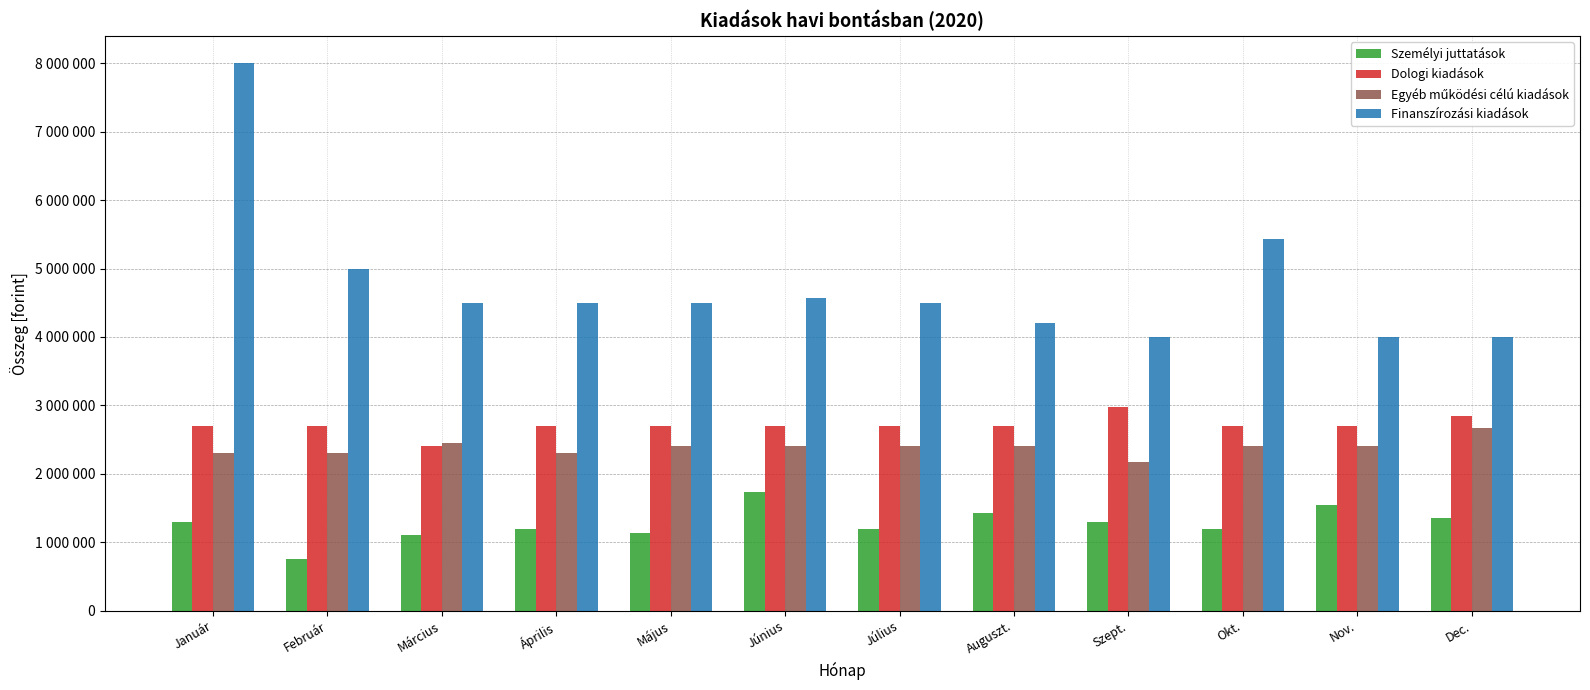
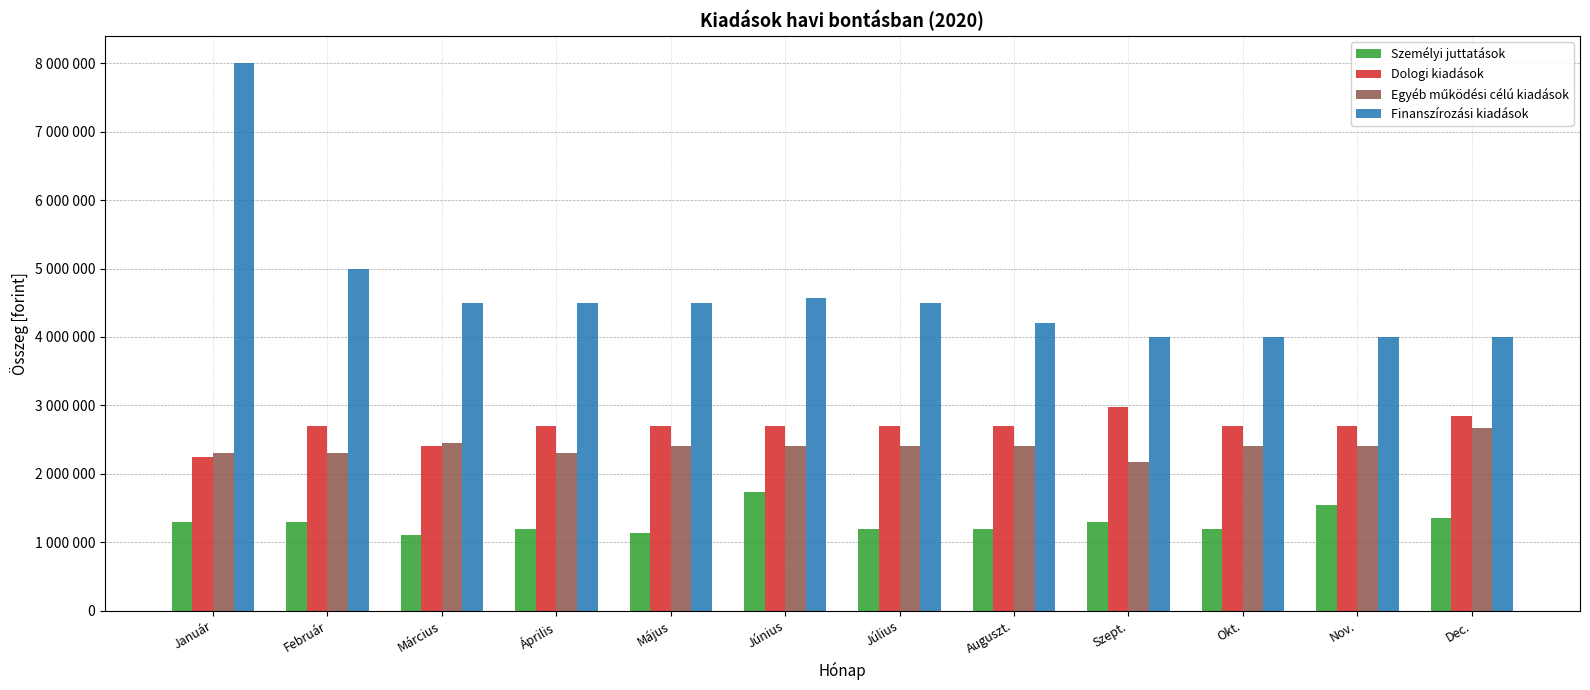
Dologi kiadások, Január: 2700000 -> 2300000
Személyi juttatások, Február: 800000 -> 1300000
Személyi juttatások, Auguszt.: 1400000 -> 1200000
Finanszírozási kiadások, Okt.: 5400000 -> 4000000
